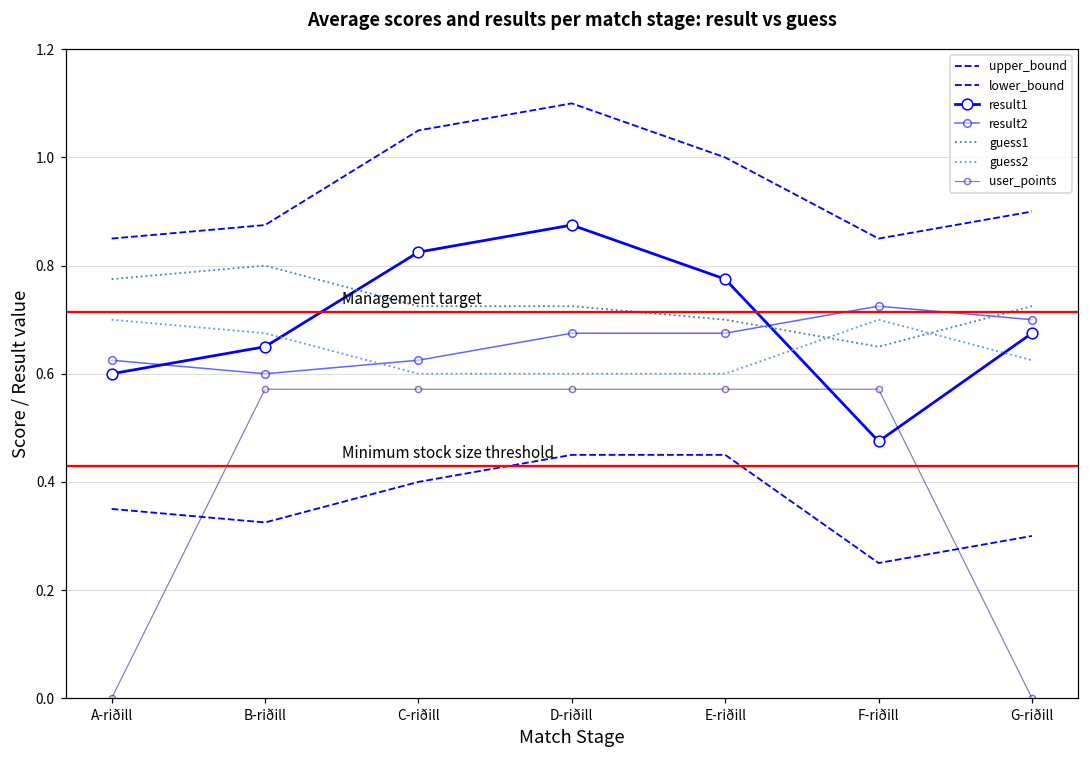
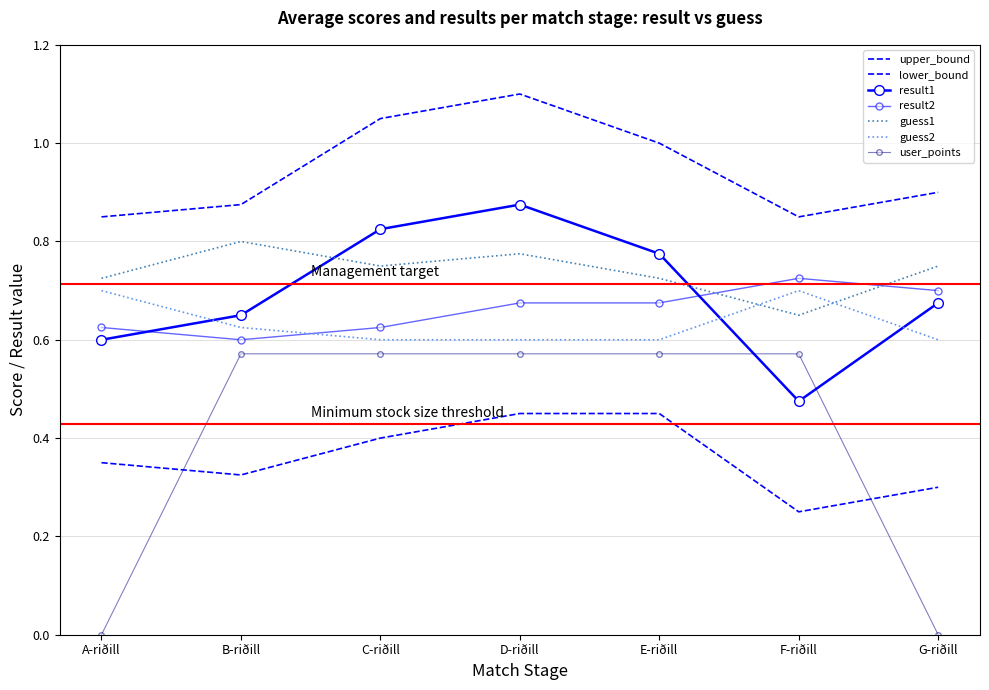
guess1, A-riðill: 0.78 -> 0.73
guess2, B-riðill: 0.68 -> 0.63
guess1, C-riðill: 0.73 -> 0.75
guess1, D-riðill: 0.73 -> 0.78
guess1, E-riðill: 0.70 -> 0.73
guess1, G-riðill: 0.73 -> 0.75
guess2, G-riðill: 0.63 -> 0.60
